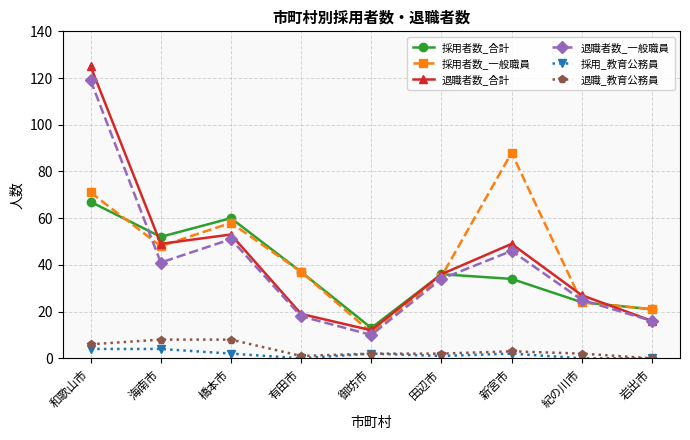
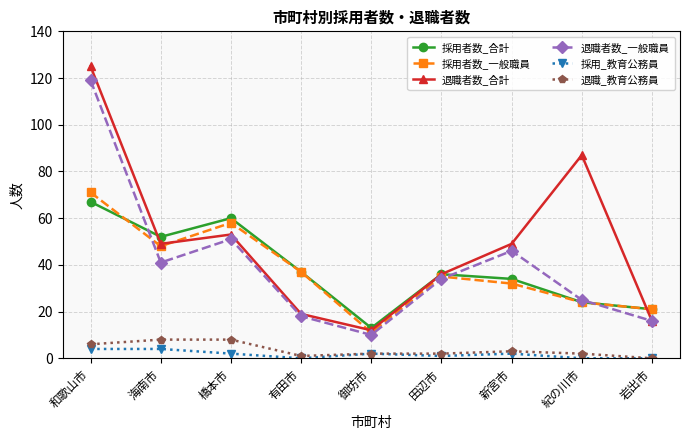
採用者数_一般職員, 新宮市: 88 -> 32
退職者数_合計, 紀の川市: 27 -> 87
